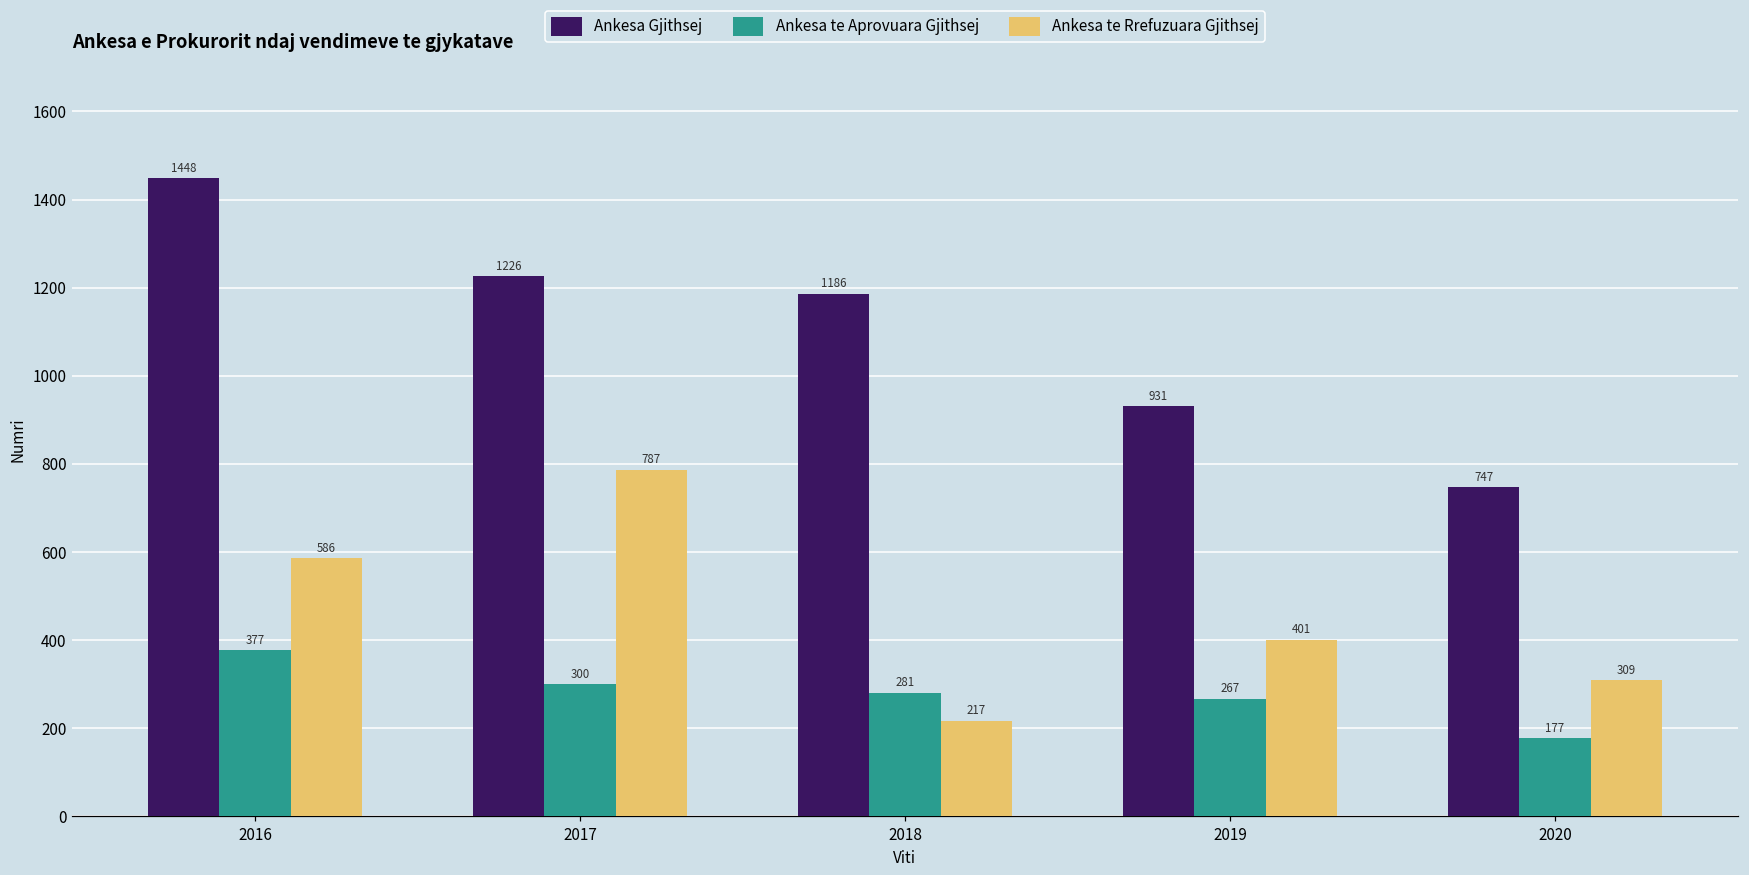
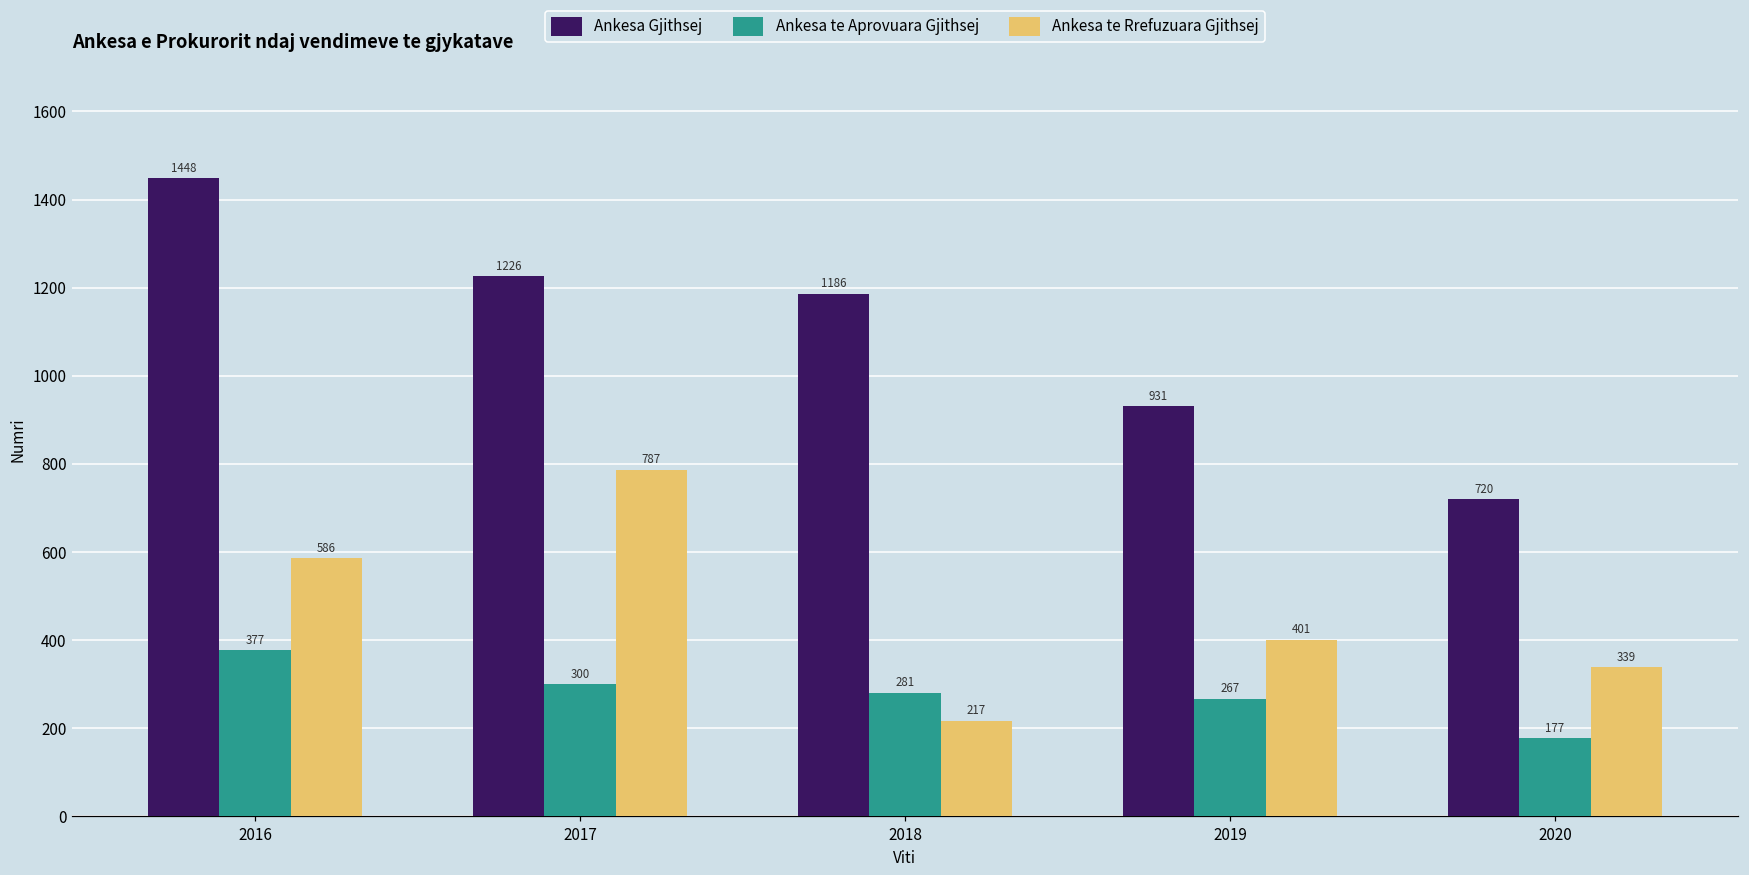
Ankesa Gjithsej, 2020: 747 -> 720
Ankesa te Rrefuzuara Gjithsej, 2020: 309 -> 339
